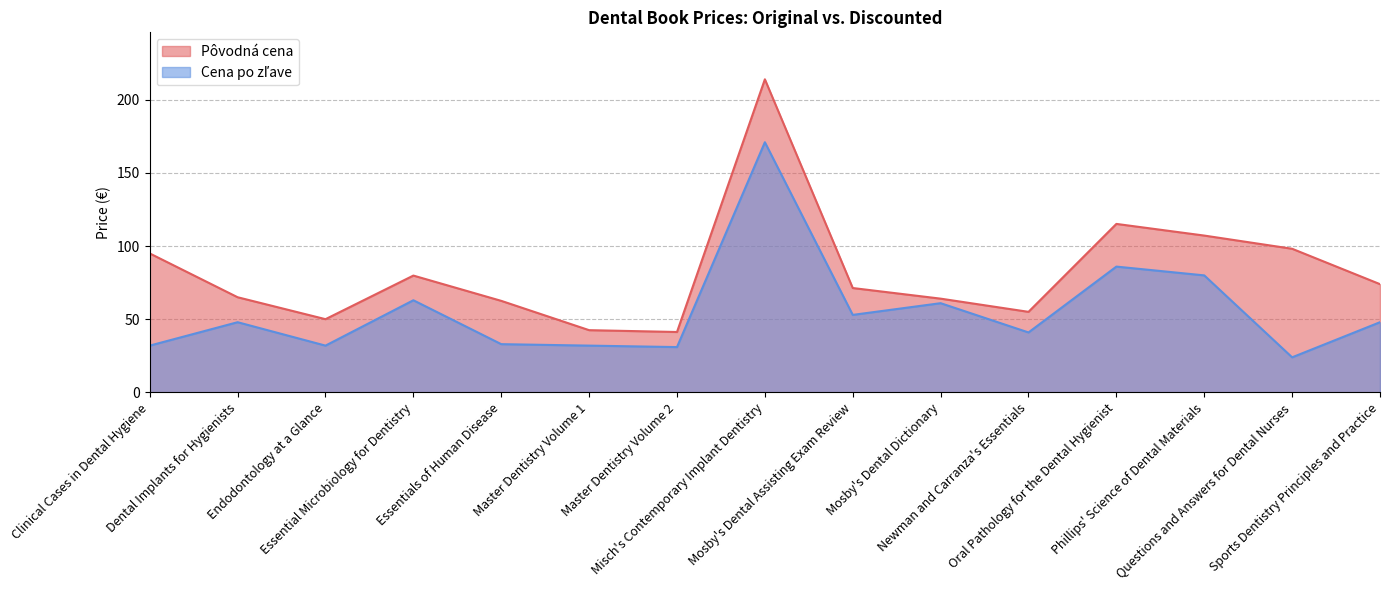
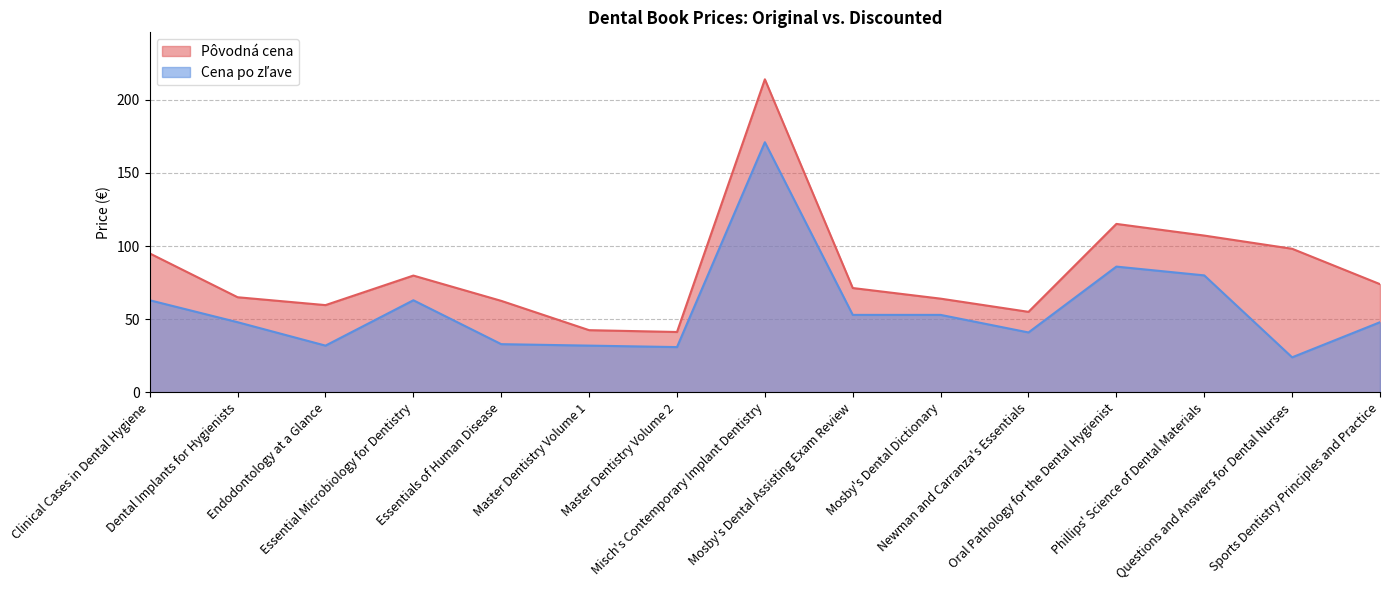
Cena po zľave, Clinical Cases in Dental Hygiene: 32 -> 63
Pôvodná cena, Endodontology at a Glance: 50 -> 60
Cena po zľave, Mosby's Dental Dictionary: 61 -> 53
